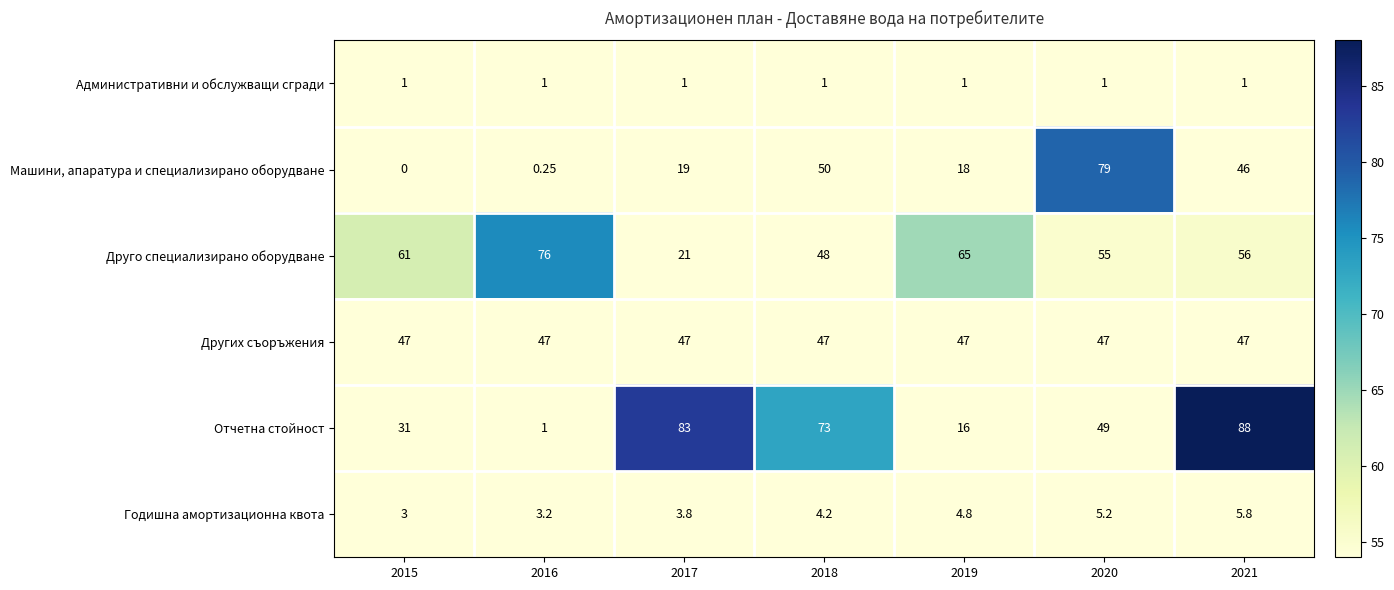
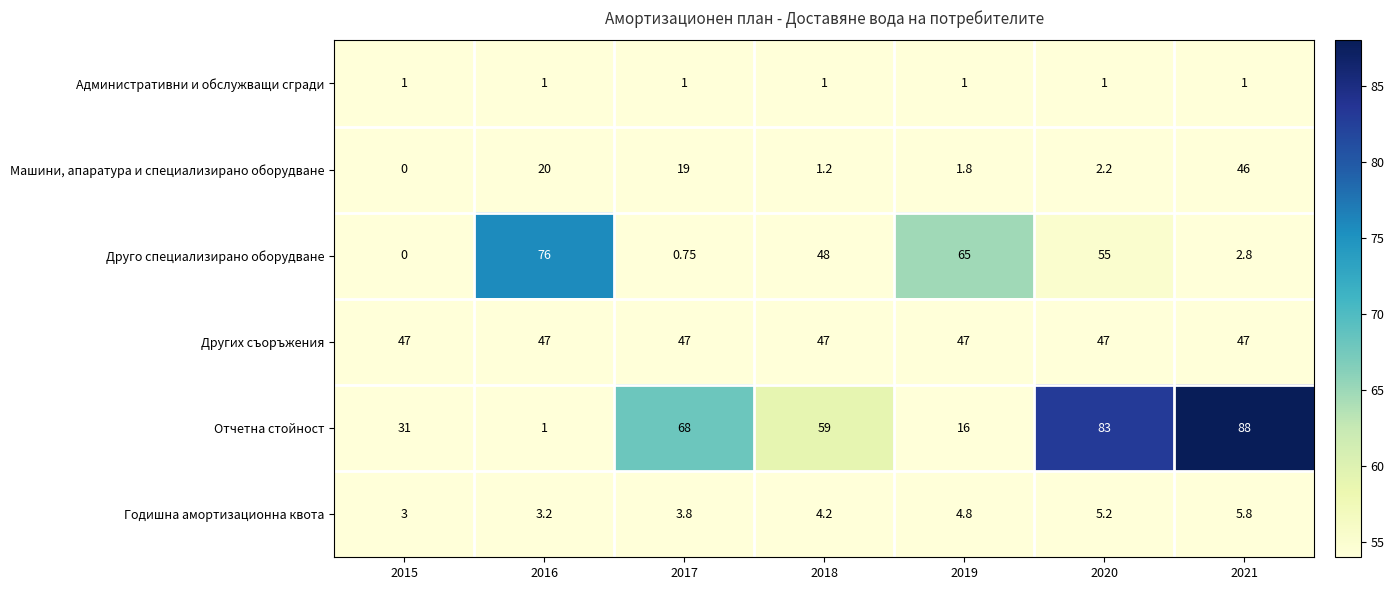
Машини, апаратура и специализирано оборудване, 2016: 0.25 -> 20
Машини, апаратура и специализирано оборудване, 2018: 50 -> 1.2
Машини, апаратура и специализирано оборудване, 2019: 18 -> 1.8
Машини, апаратура и специализирано оборудване, 2020: 79 -> 2.2
Друго специализирано оборудване, 2015: 61 -> 0
Друго специализирано оборудване, 2017: 21 -> 0.75
Друго специализирано оборудване, 2021: 56 -> 2.8
Отчетна стойност, 2017: 83 -> 68
Отчетна стойност, 2018: 73 -> 59
Отчетна стойност, 2020: 49 -> 83
